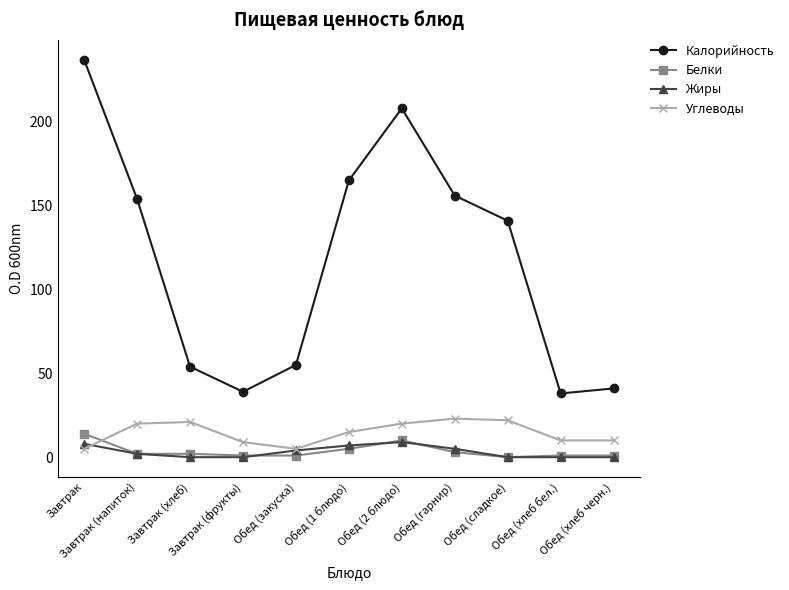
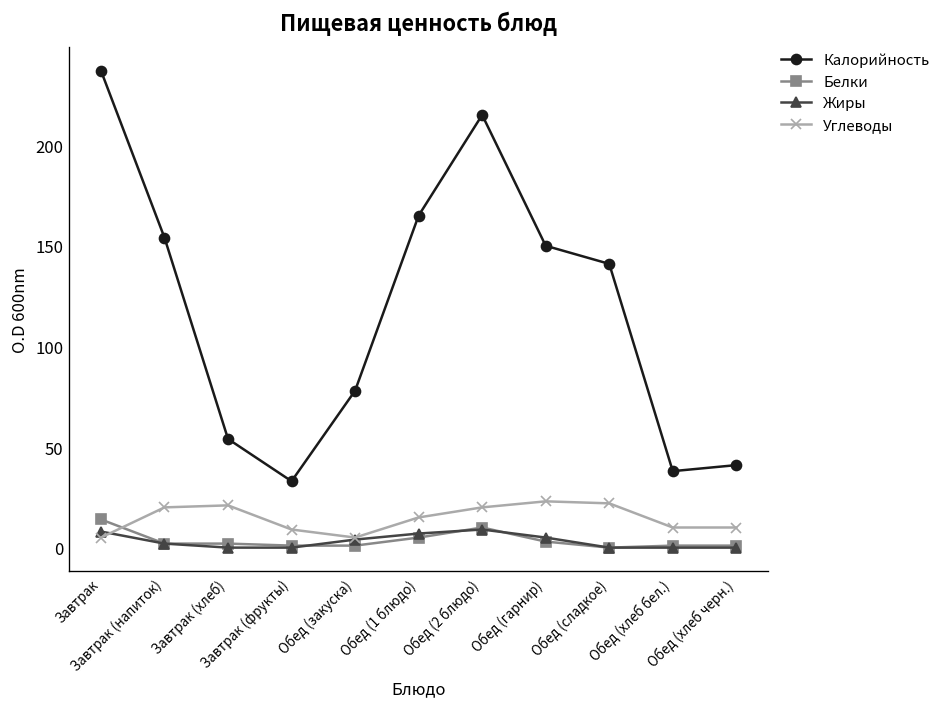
Калорийность, Завтрак (фрукты): 39 -> 33
Калорийность, Обед (закуска): 55 -> 78
Калорийность, Обед (2 блюдо): 208 -> 215
Калорийность, Обед (гарнир): 156 -> 150
